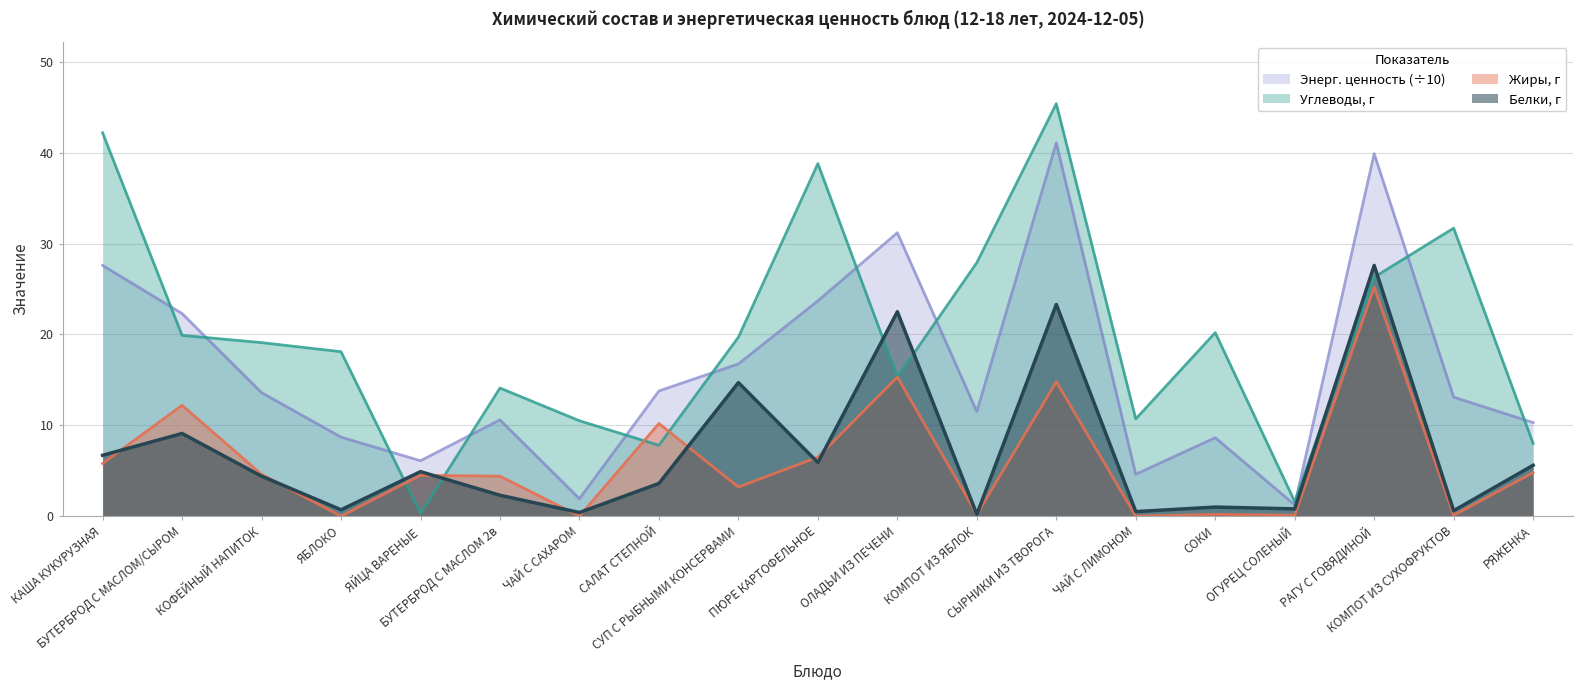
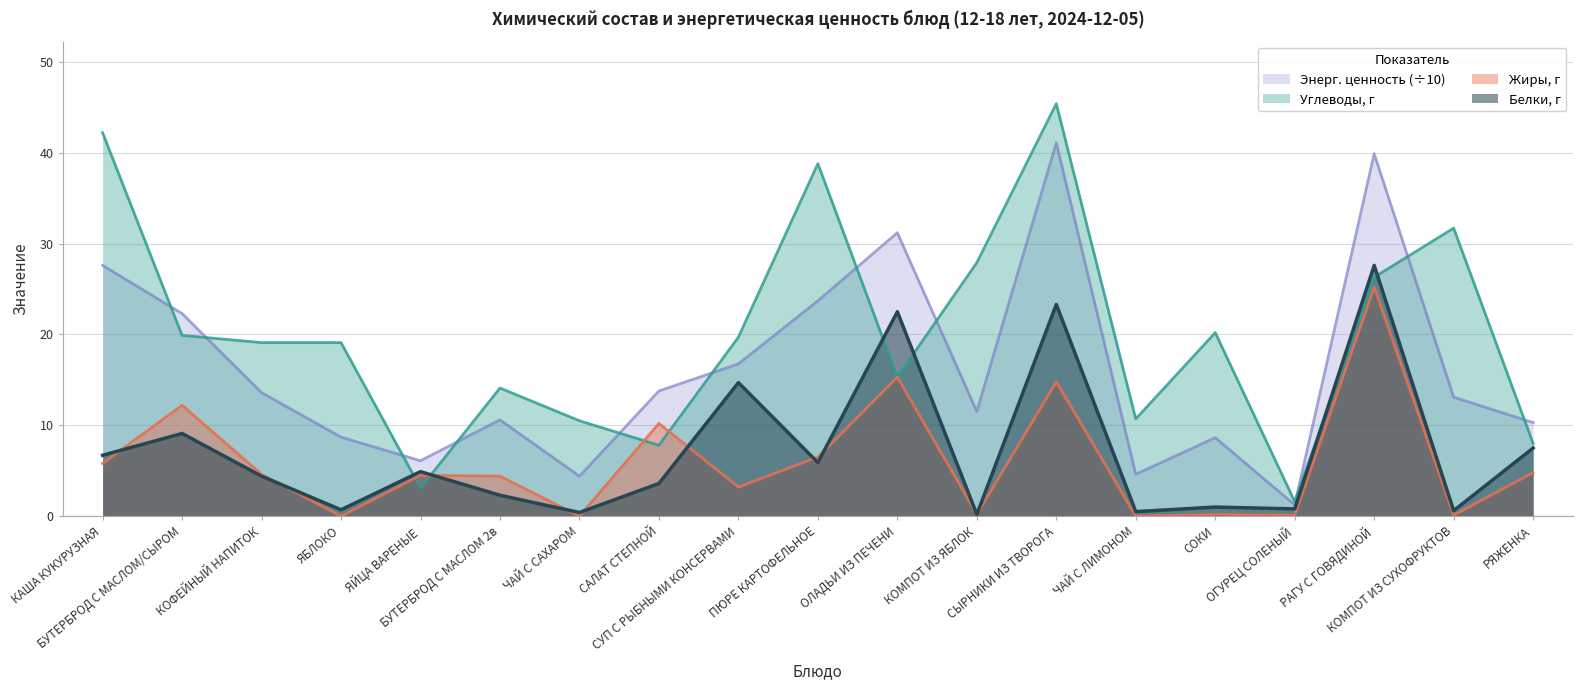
Углеводы, г, ЯБЛОКО: 18 -> 19
Углеводы, г, ЯЙЦА ВАРЕНЫЕ: 0 -> 3
Энерг. ценность (÷10), ЧАЙ С САХАРОМ: 2 -> 4
Белки, г, РЯЖЕНКА: 6 -> 8
